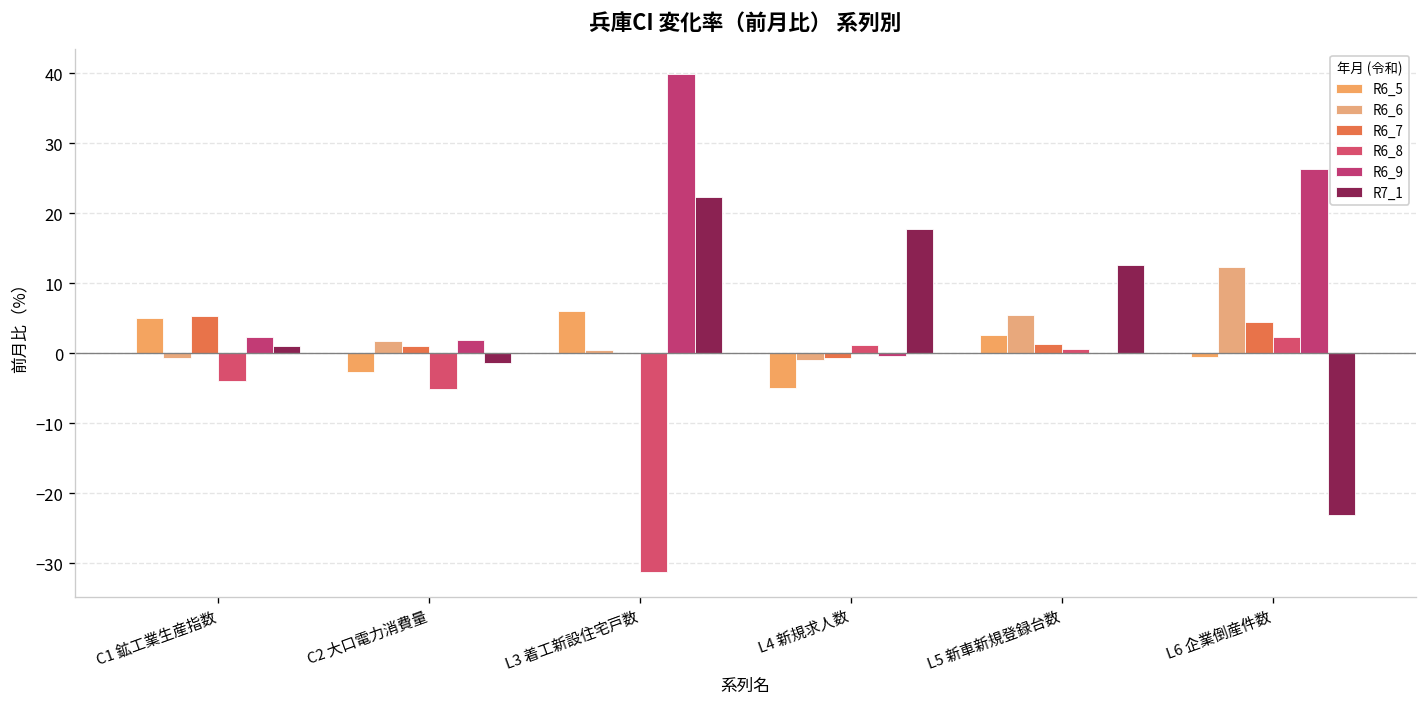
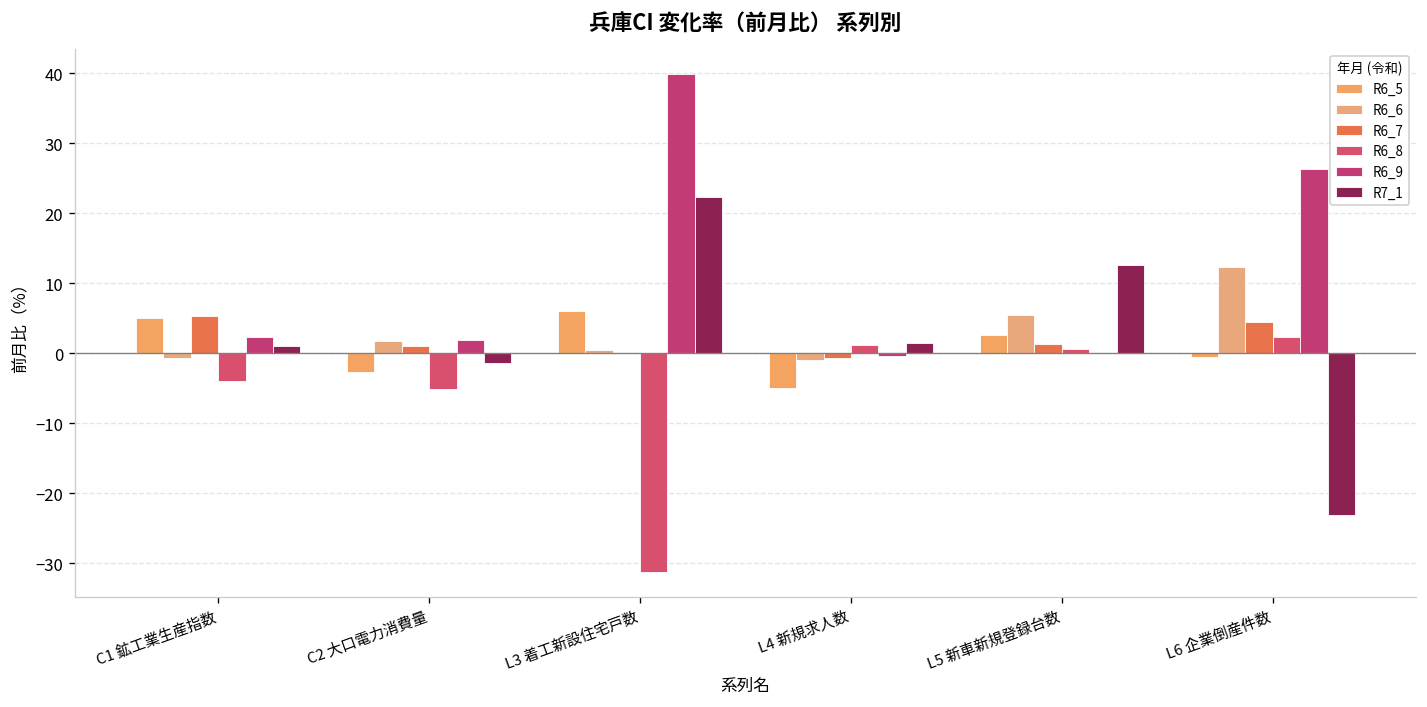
R7_1, L4 新規求人数: 18 -> 1
